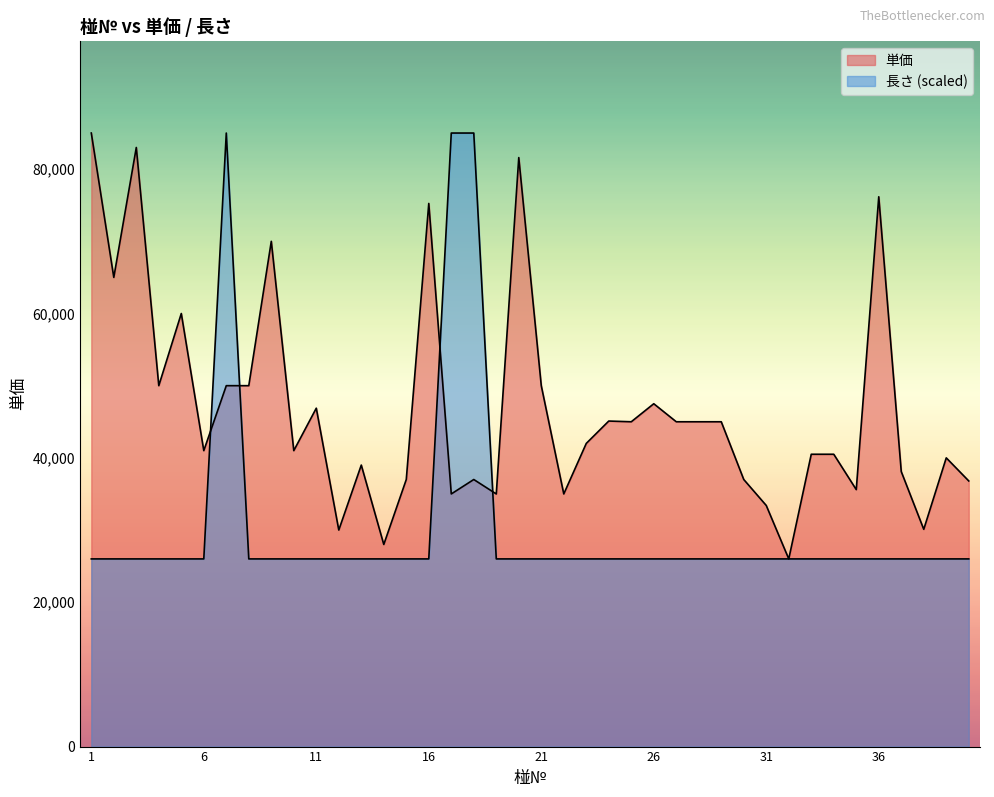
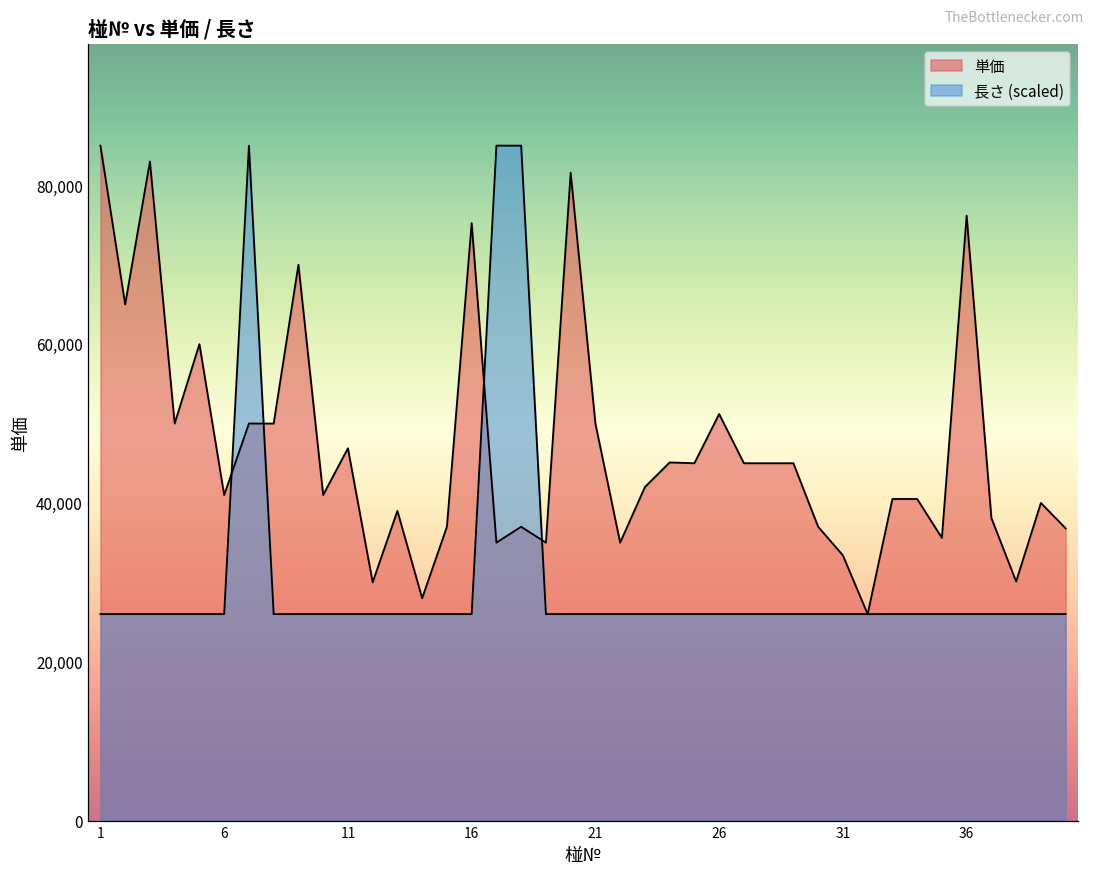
単価, 26: 47,000 -> 51,000
